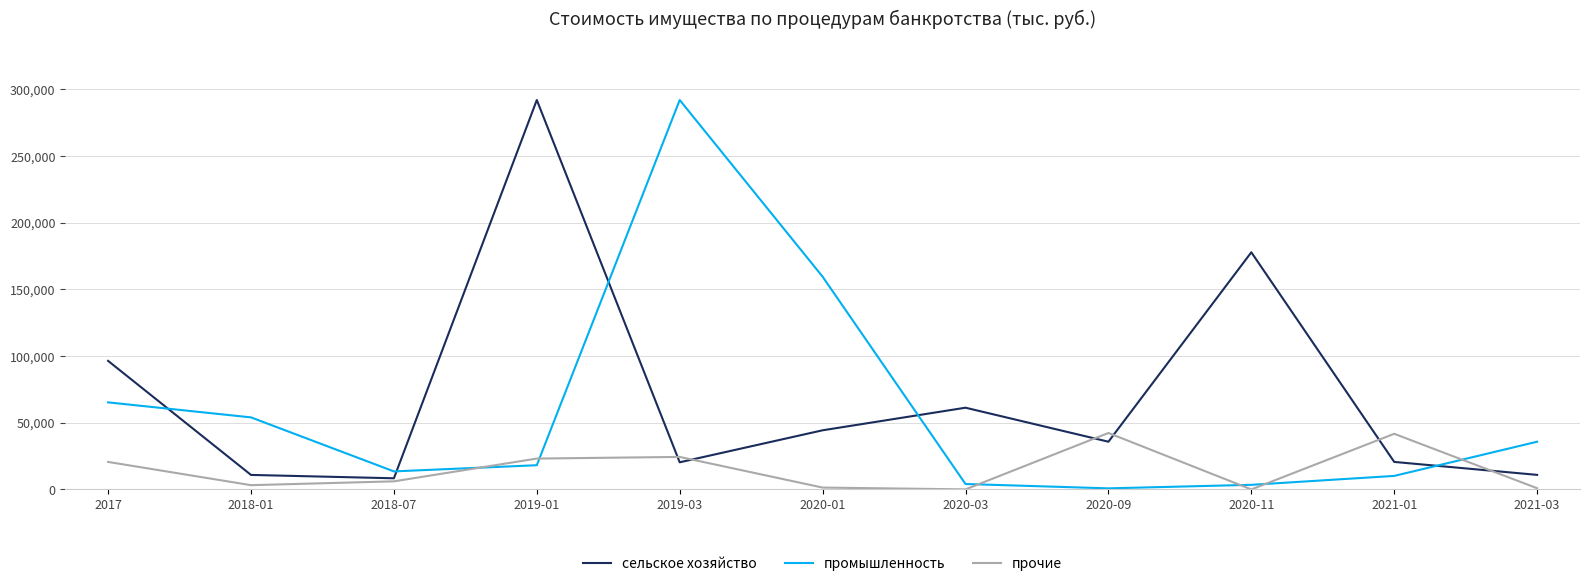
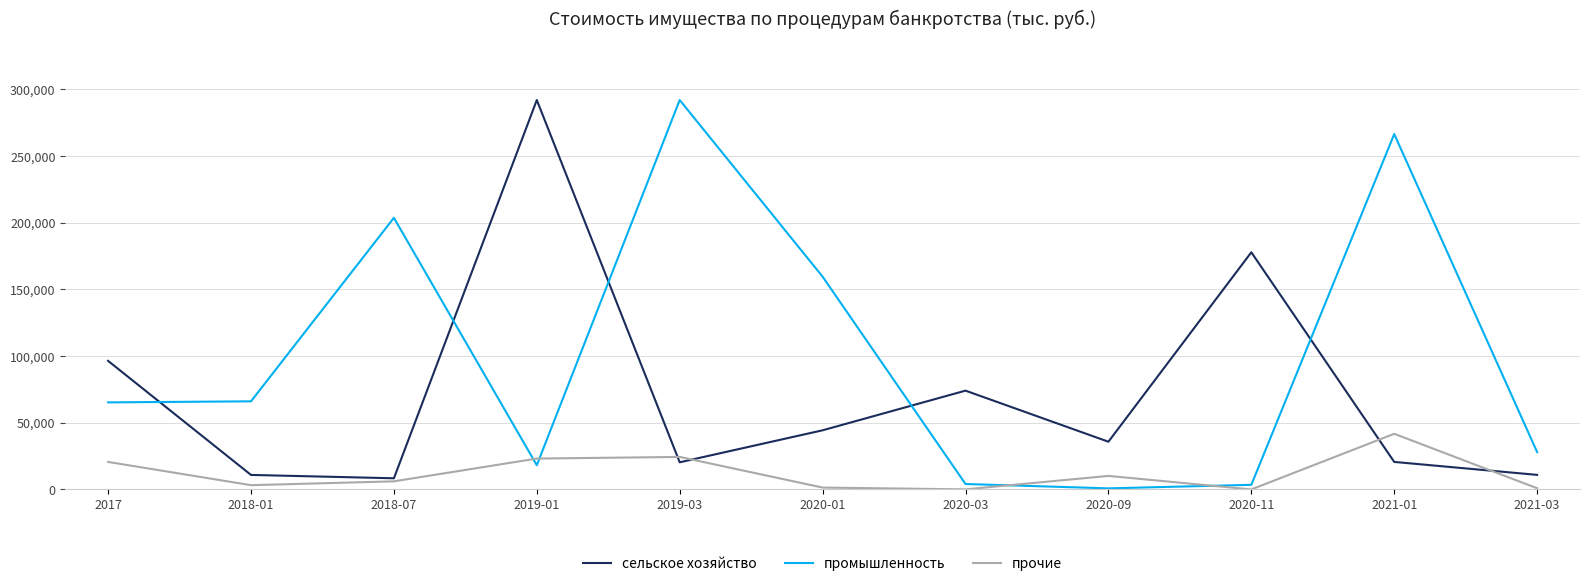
промышленность, 2018-01: 54,000 -> 66,000
промышленность, 2018-07: 14,000 -> 204,000
сельское хозяйство, 2020-03: 61,000 -> 74,000
прочие, 2020-09: 42,000 -> 10,000
промышленность, 2021-01: 10,000 -> 266,000
промышленность, 2021-03: 36,000 -> 28,000
